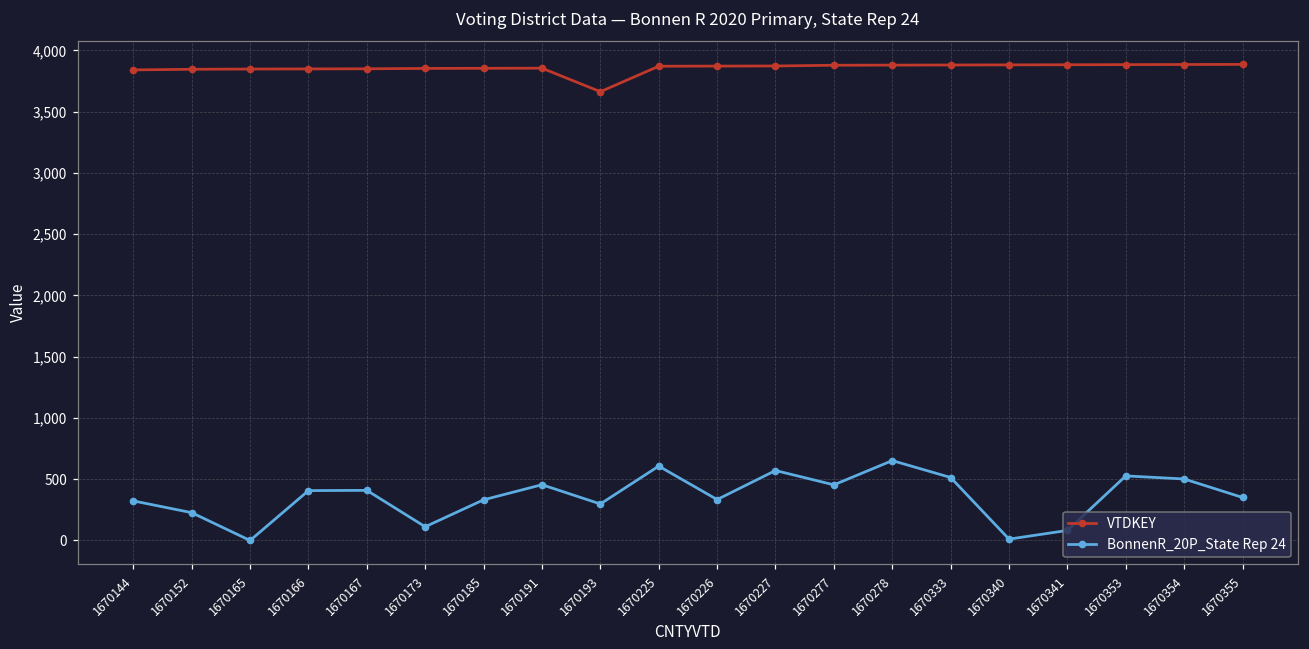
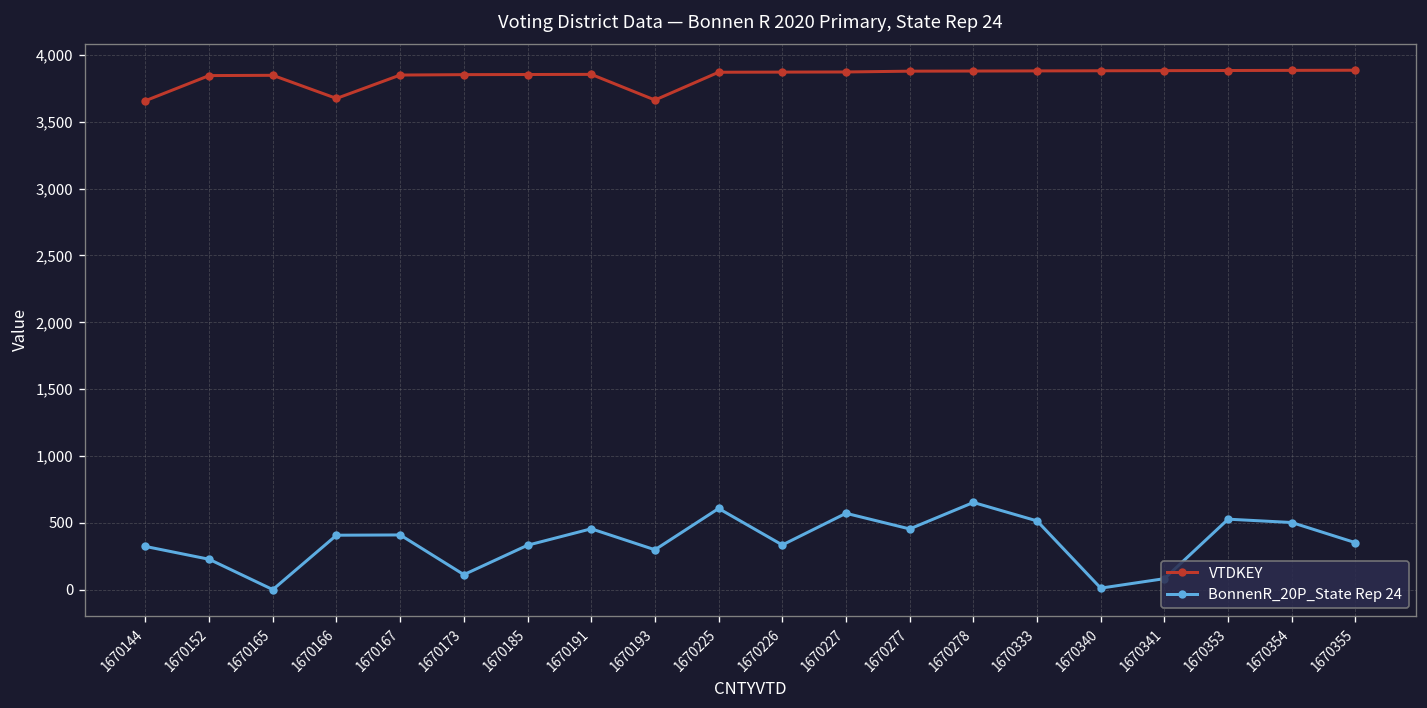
VTDKEY, 1670144: 3,840 -> 3,660
VTDKEY, 1670166: 3,850 -> 3,680
